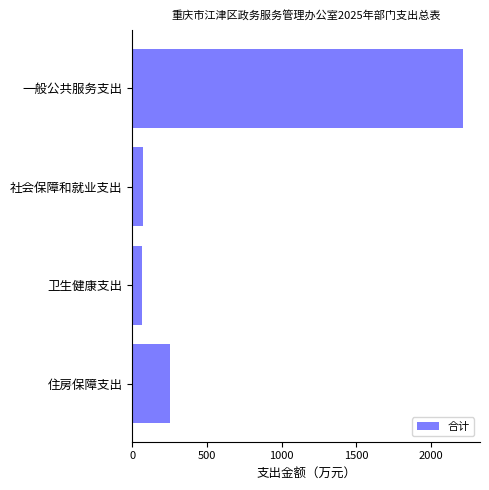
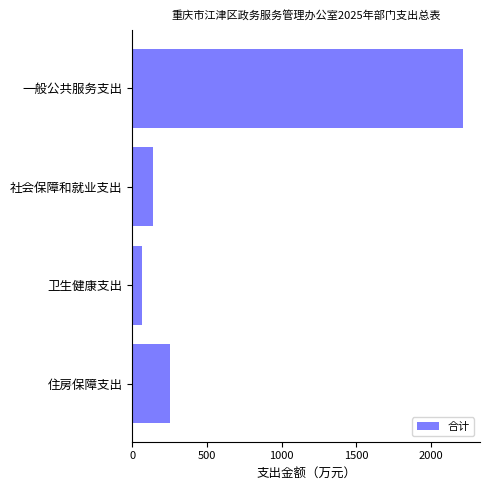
社会保障和就业支出: 70 -> 140
